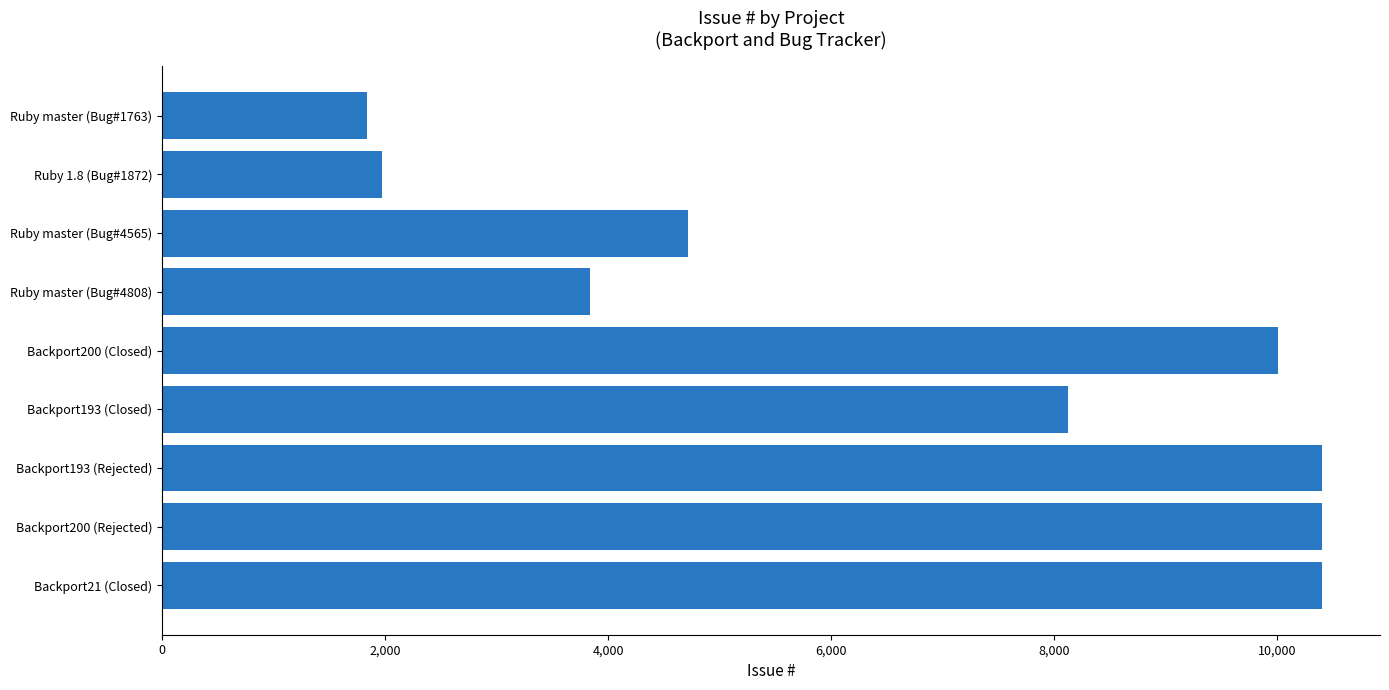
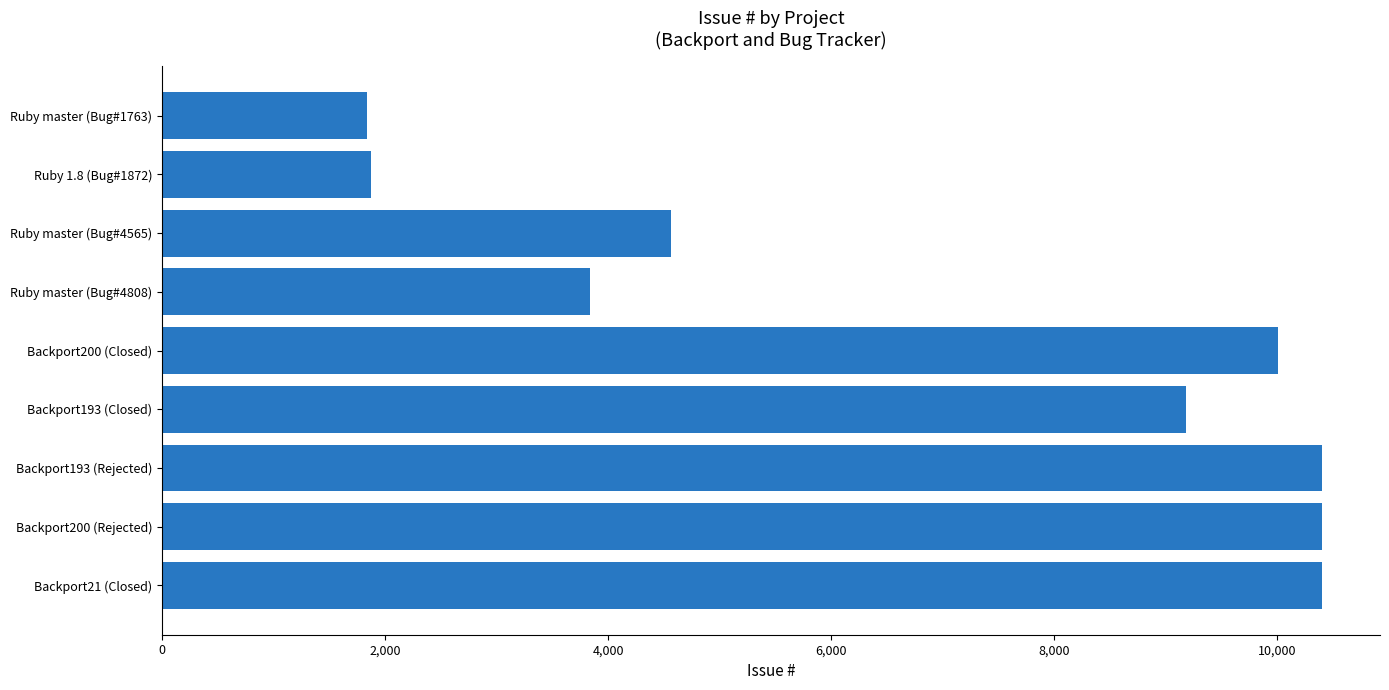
Ruby 1.8 (Bug#1872): 1,980 -> 1,870
Ruby master (Bug#4565): 4,720 -> 4,570
Backport193 (Closed): 8,120 -> 9,180
